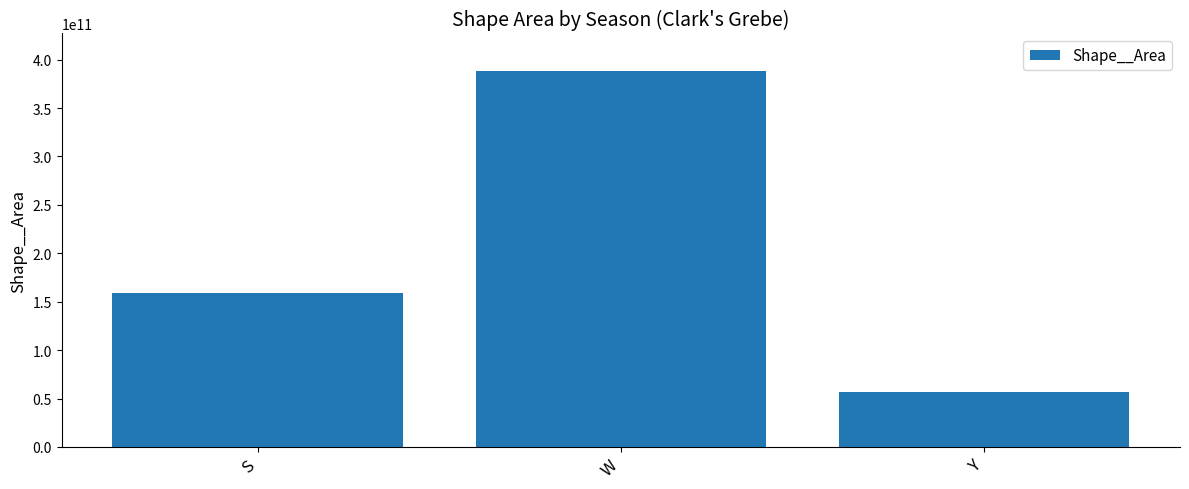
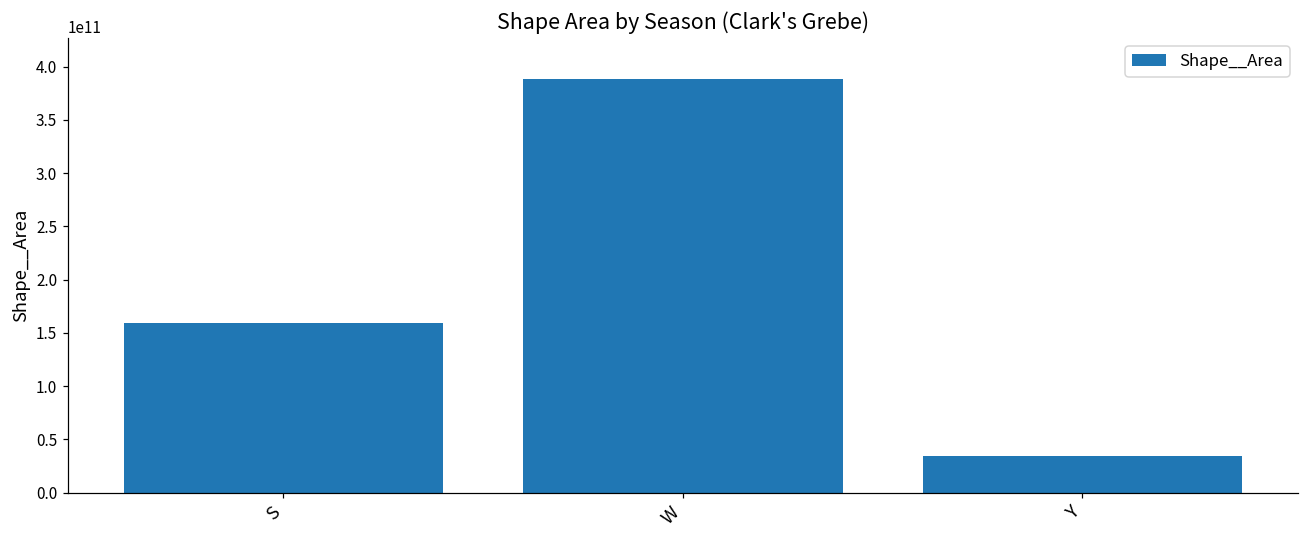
Y: 60000000000 -> 30000000000
